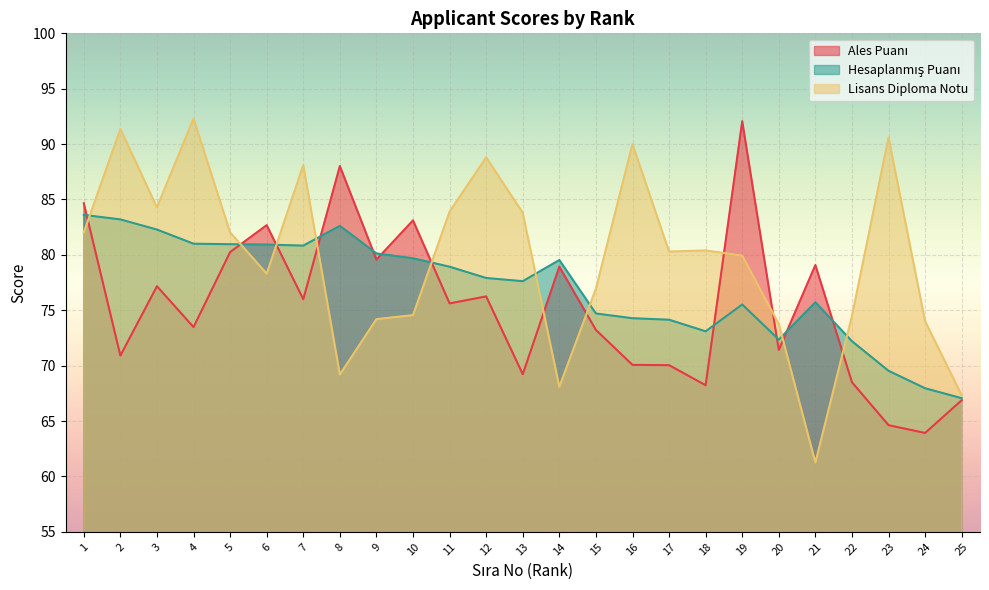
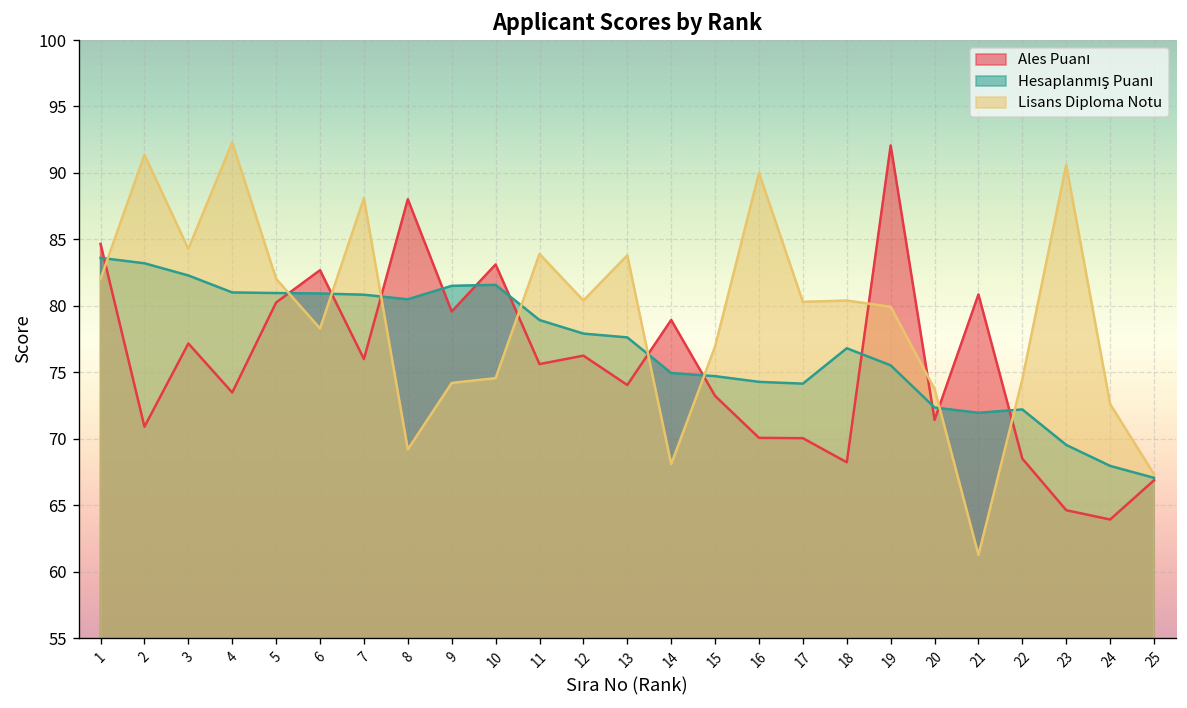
Hesaplanmış Puanı, 8: 82.6 -> 80.5
Hesaplanmış Puanı, 9: 80.1 -> 81.5
Hesaplanmış Puanı, 10: 79.7 -> 81.6
Lisans Diploma Notu, 12: 88.8 -> 80.4
Ales Puanı, 13: 69.2 -> 74.0
Hesaplanmış Puanı, 14: 79.5 -> 74.9
Hesaplanmış Puanı, 18: 73.1 -> 76.8
Ales Puanı, 21: 79.1 -> 80.9
Hesaplanmış Puanı, 21: 75.7 -> 72.0
Lisans Diploma Notu, 24: 74.0 -> 72.6
